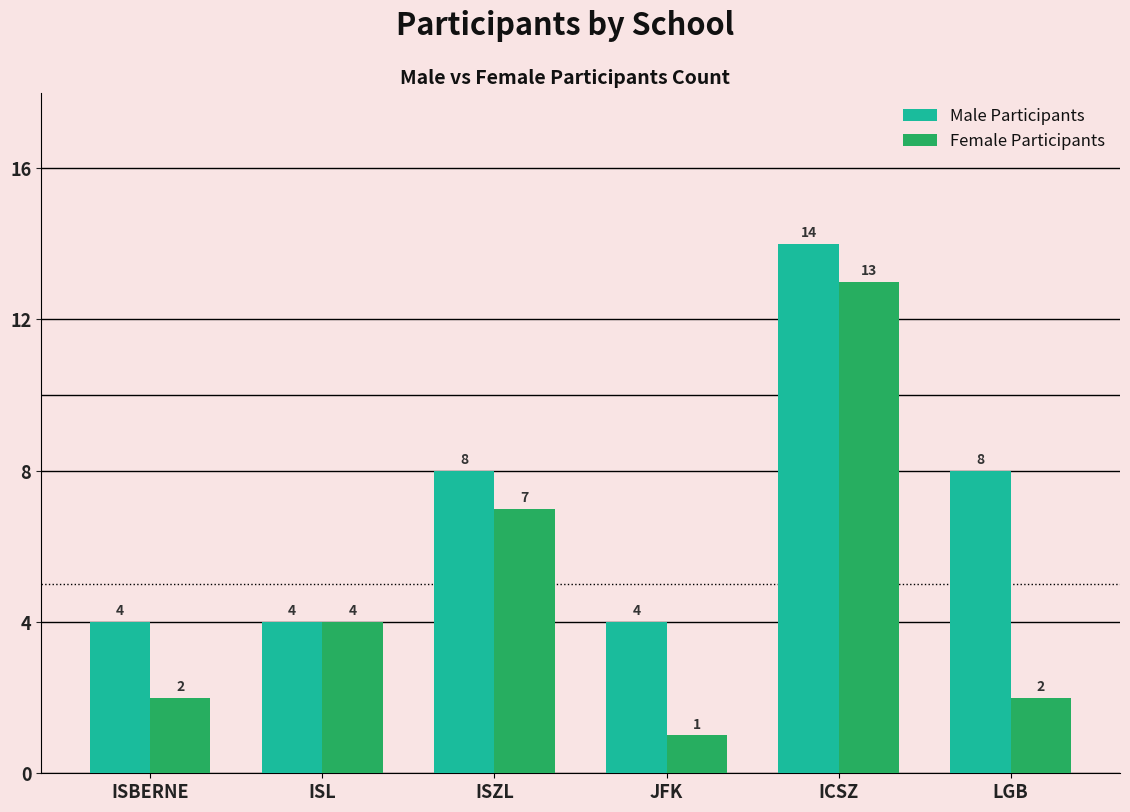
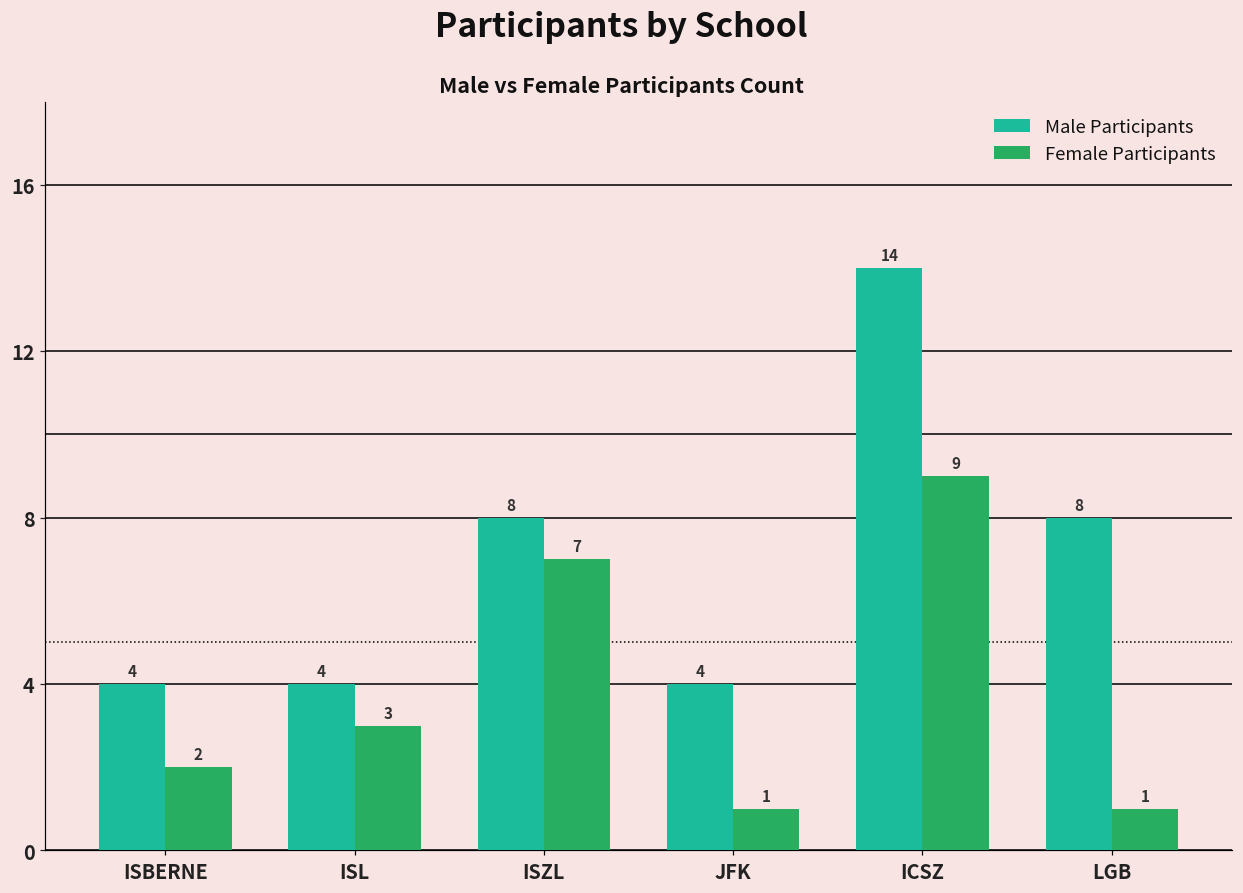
Female Participants, ISL: 4 -> 3
Female Participants, ICSZ: 13 -> 9
Female Participants, LGB: 2 -> 1
